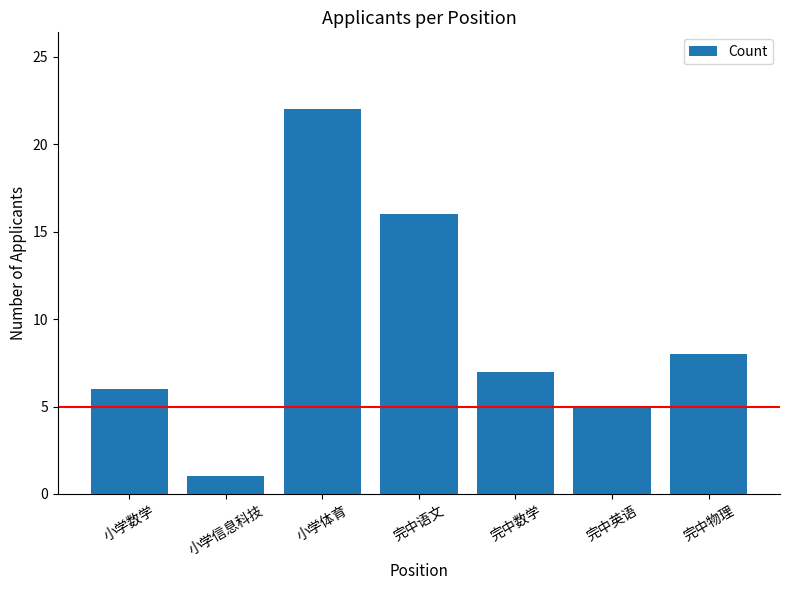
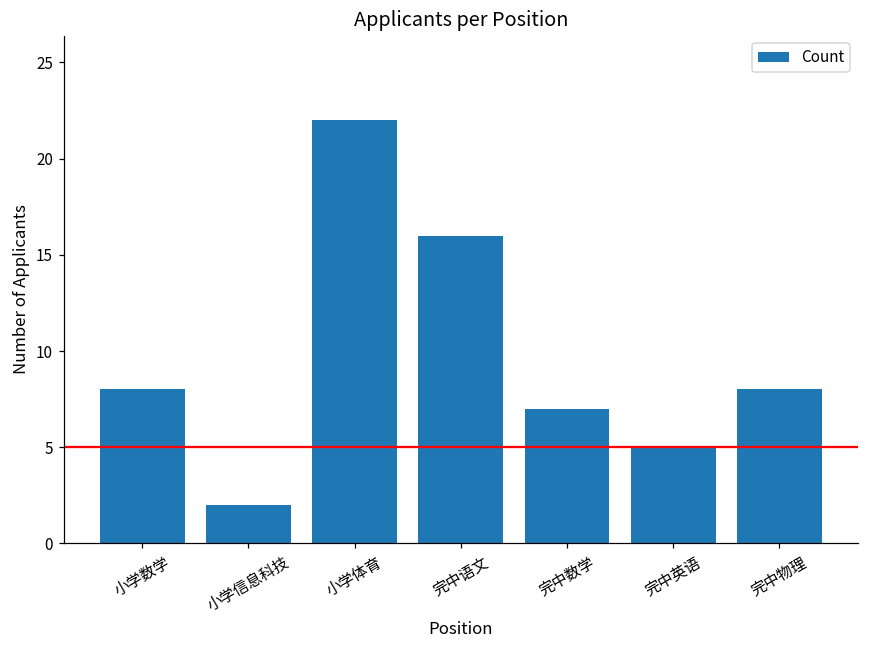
小学数学: 6 -> 8
小学信息科技: 1 -> 2
